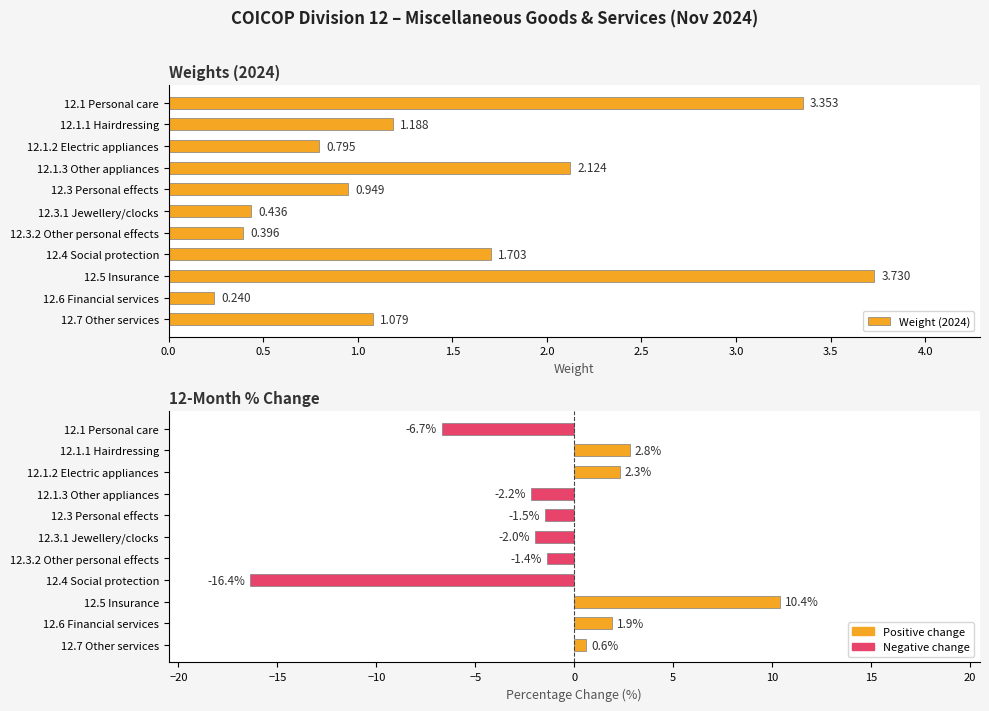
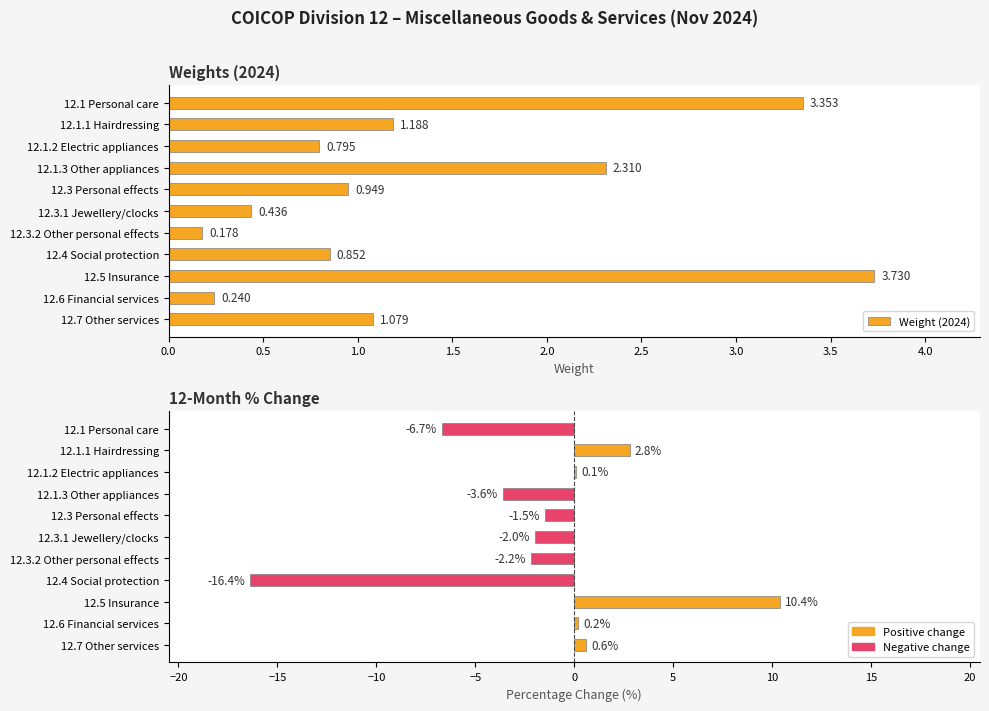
Weights (2024), 12.1.3 Other appliances: 2.124 -> 2.310
Weights (2024), 12.3.2 Other personal effects: 0.396 -> 0.178
Weights (2024), 12.4 Social protection: 1.703 -> 0.852
12-Month % Change, 12.1.2 Electric appliances: 2.3% -> 0.1%
12-Month % Change, 12.1.3 Other appliances: -2.2% -> -3.6%
12-Month % Change, 12.3.2 Other personal effects: -1.4% -> -2.2%
12-Month % Change, 12.6 Financial services: 1.9% -> 0.2%
